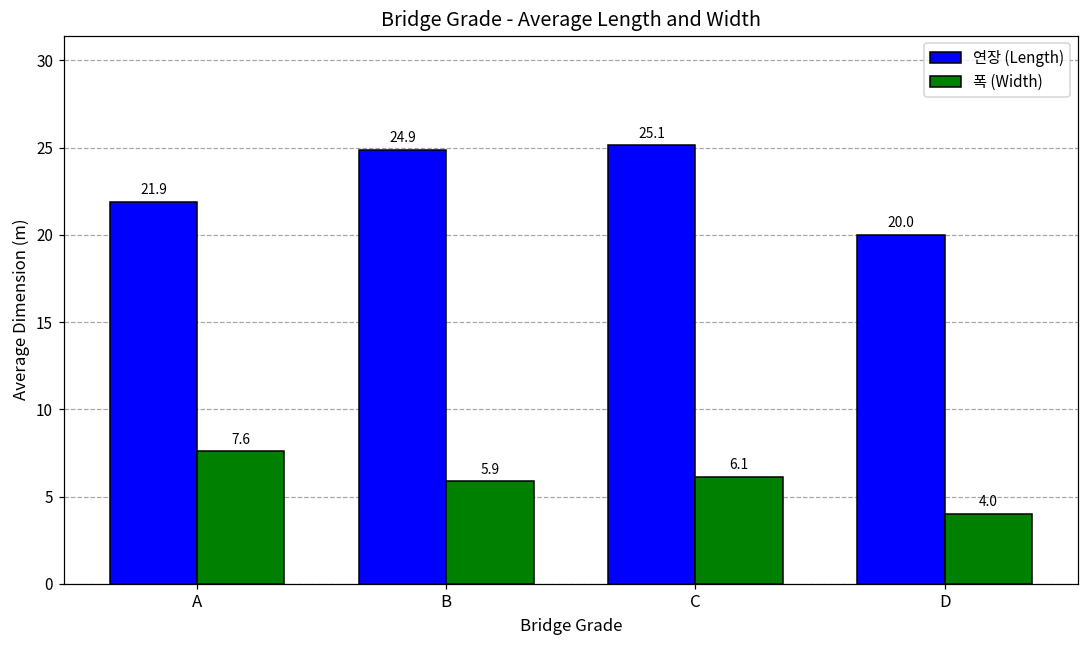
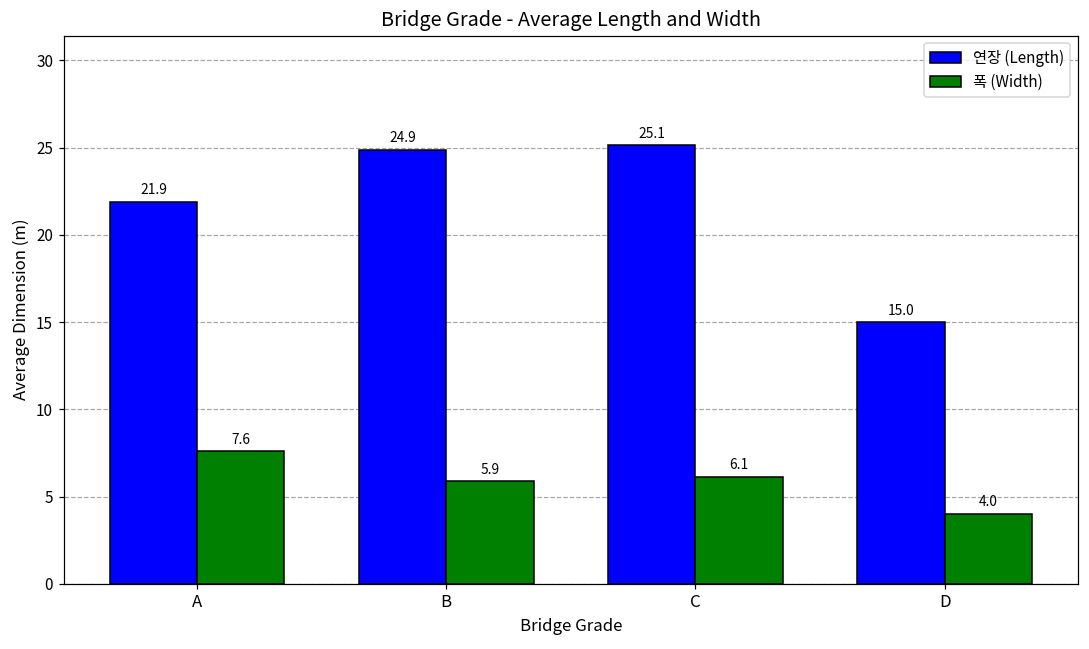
연장 (Length), D: 20.0 -> 15.0
